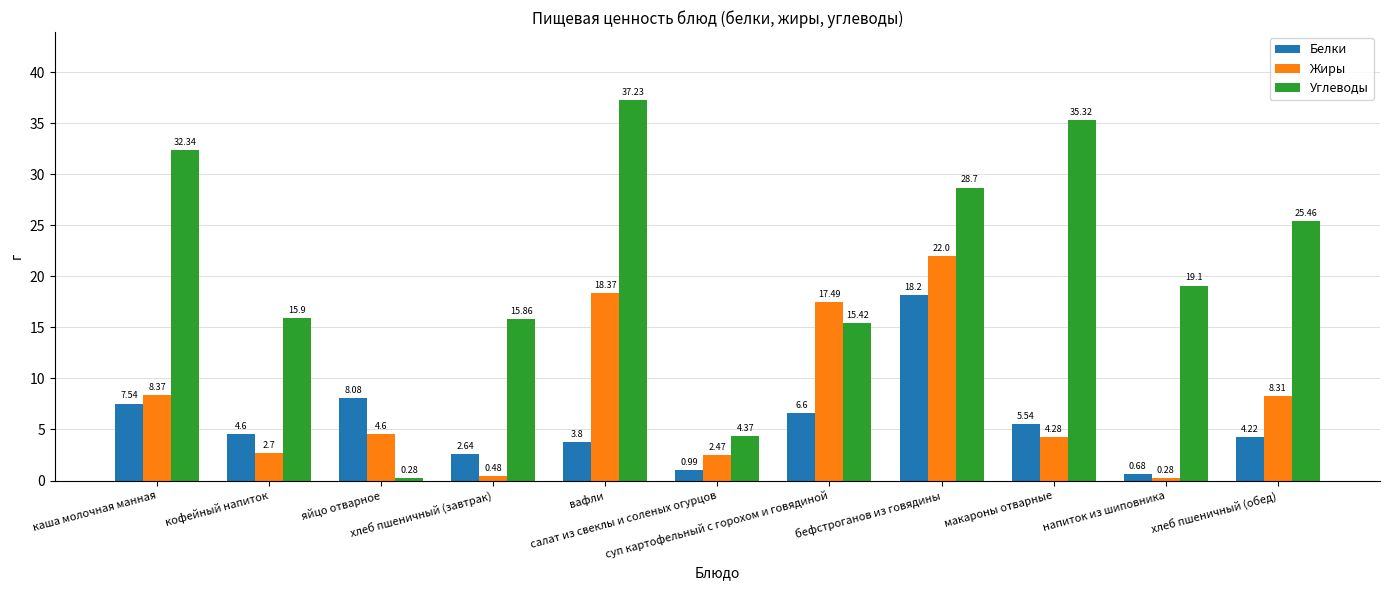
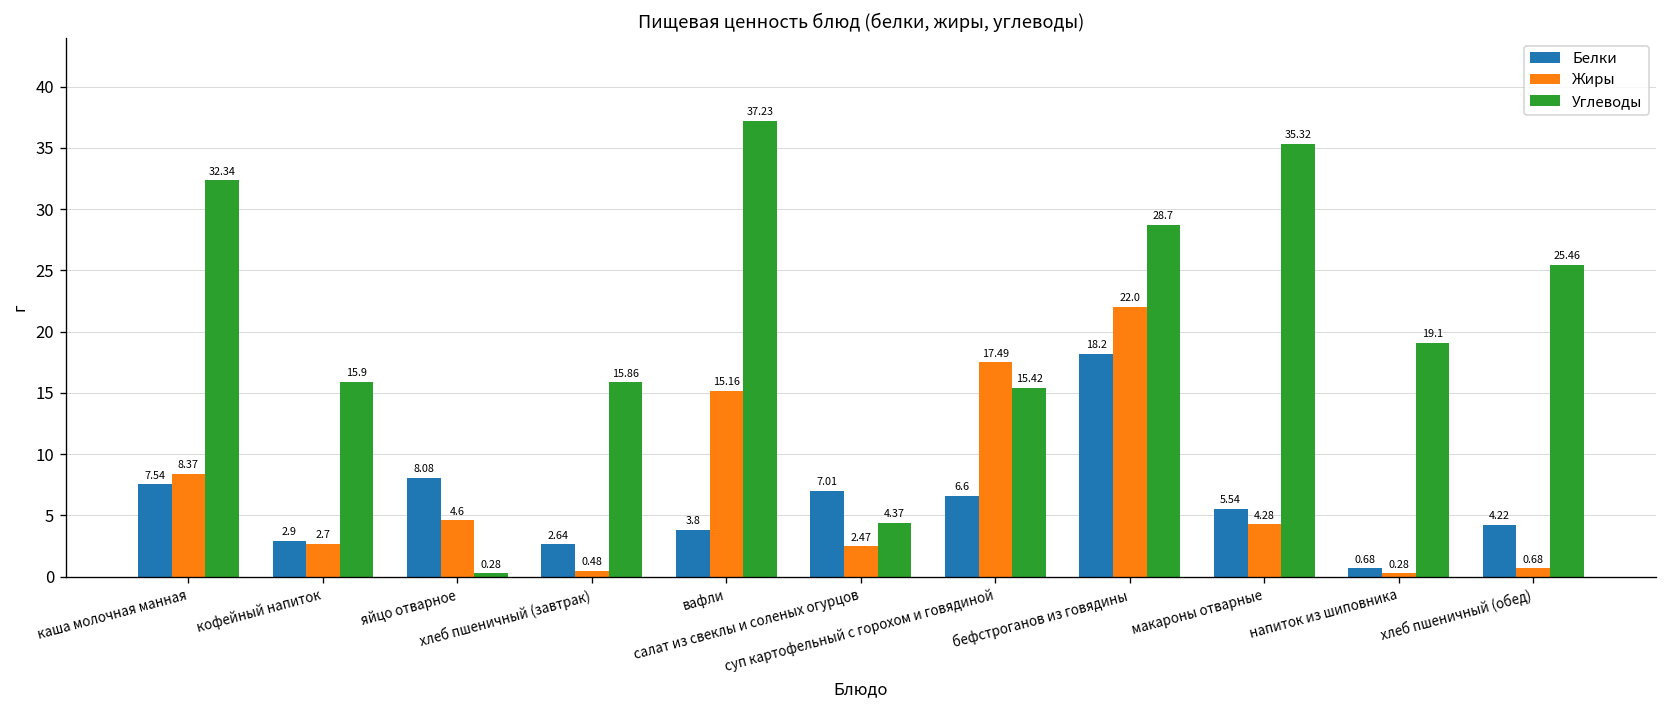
Белки, кофейный напиток: 4.6 -> 2.9
Жиры, вафли: 18.37 -> 15.16
Белки, салат из свеклы и соленых огурцов: 0.99 -> 7.01
Жиры, хлеб пшеничный (обед): 8.31 -> 0.68
